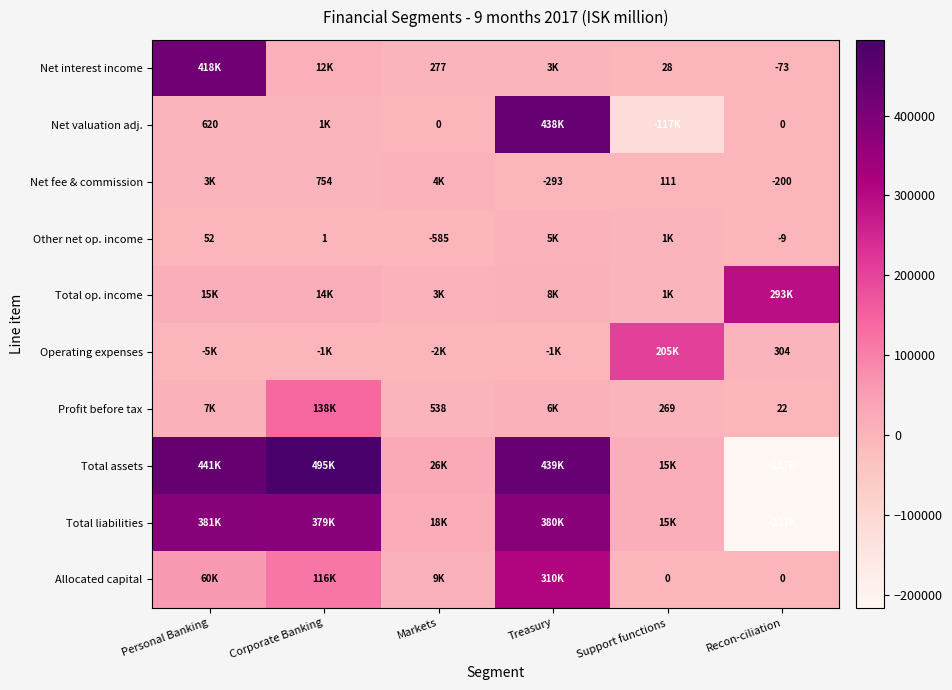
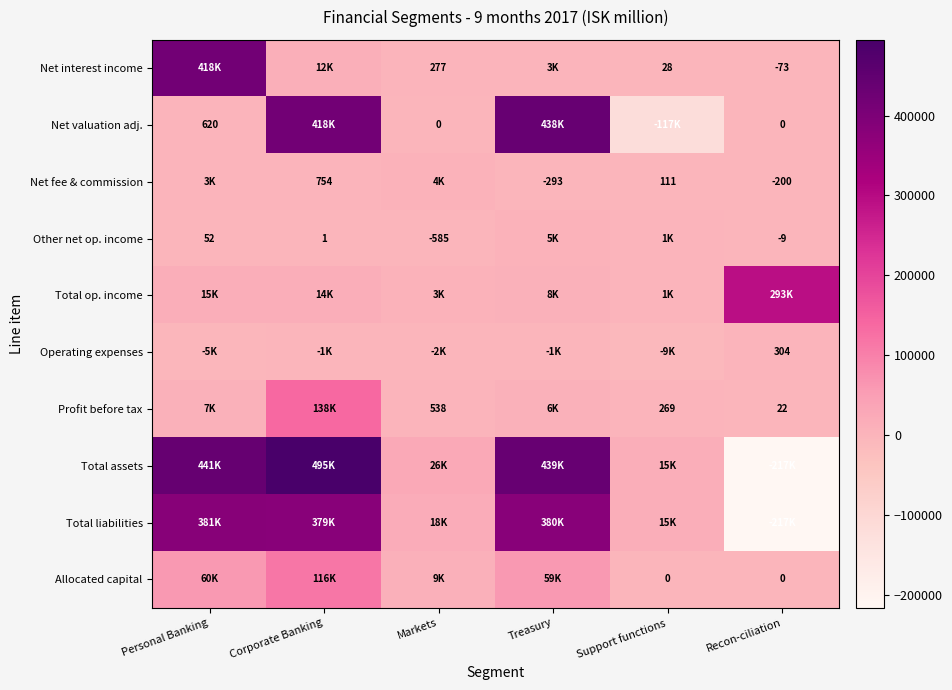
Net valuation adj., Corporate Banking: 1K -> 418K
Operating expenses, Support functions: 205K -> -9K
Allocated capital, Treasury: 310K -> 59K
